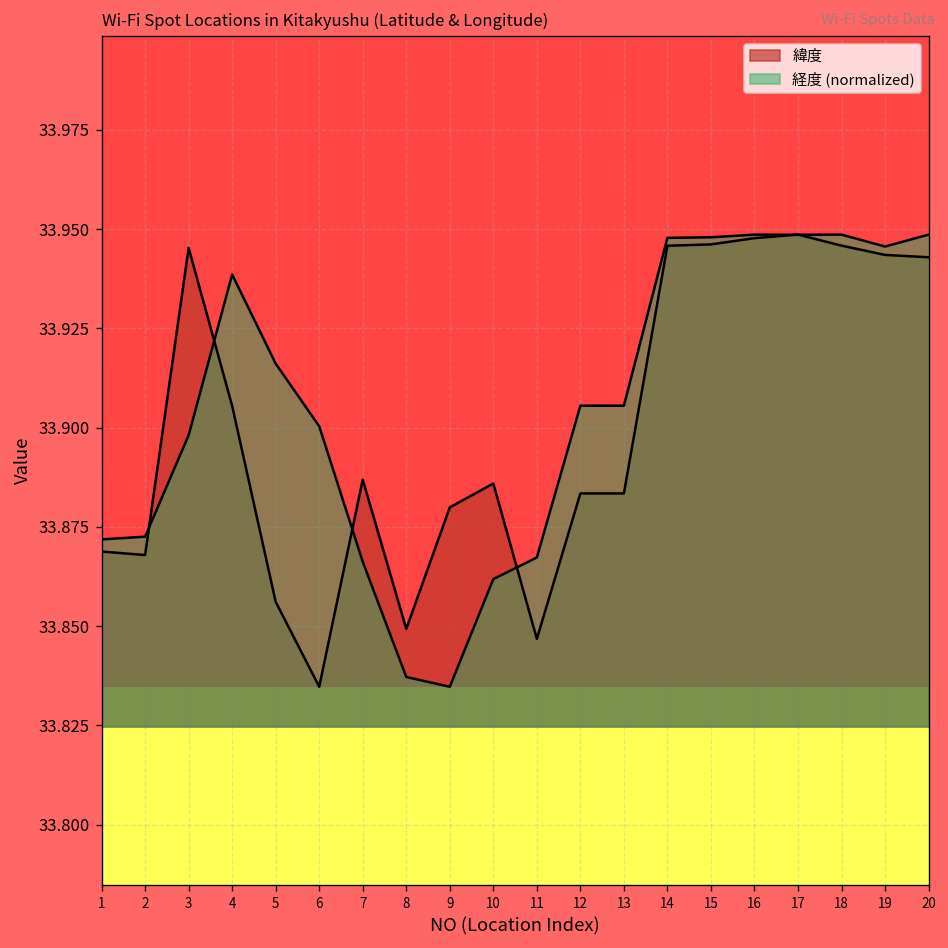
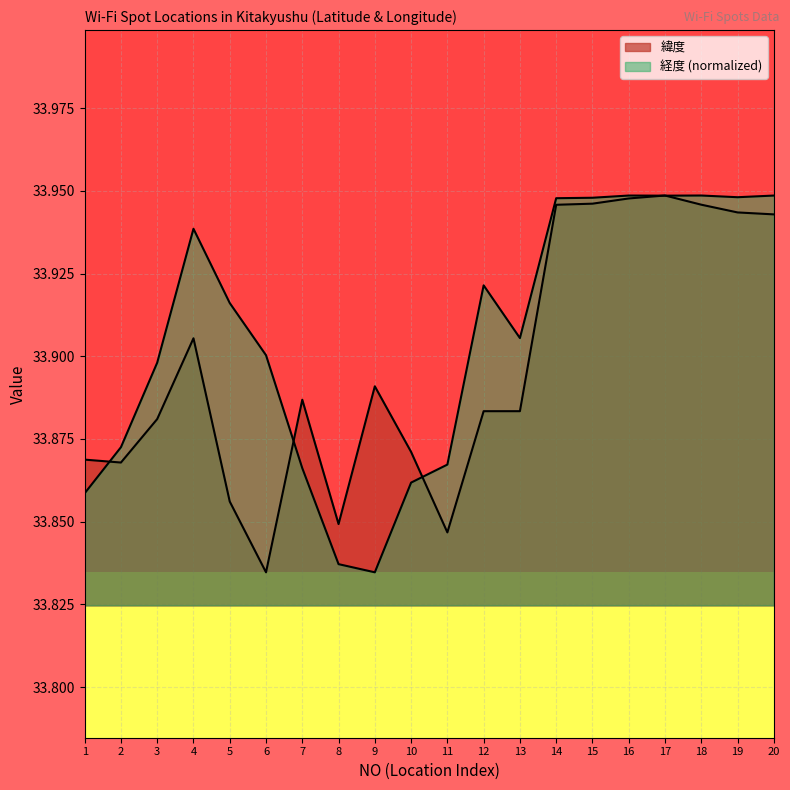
経度 (normalized), 1: 33.872 -> 33.859
緯度, 3: 33.945 -> 33.881
緯度, 9: 33.880 -> 33.891
緯度, 10: 33.886 -> 33.871
経度 (normalized), 12: 33.906 -> 33.921
経度 (normalized), 19: 33.946 -> 33.948
